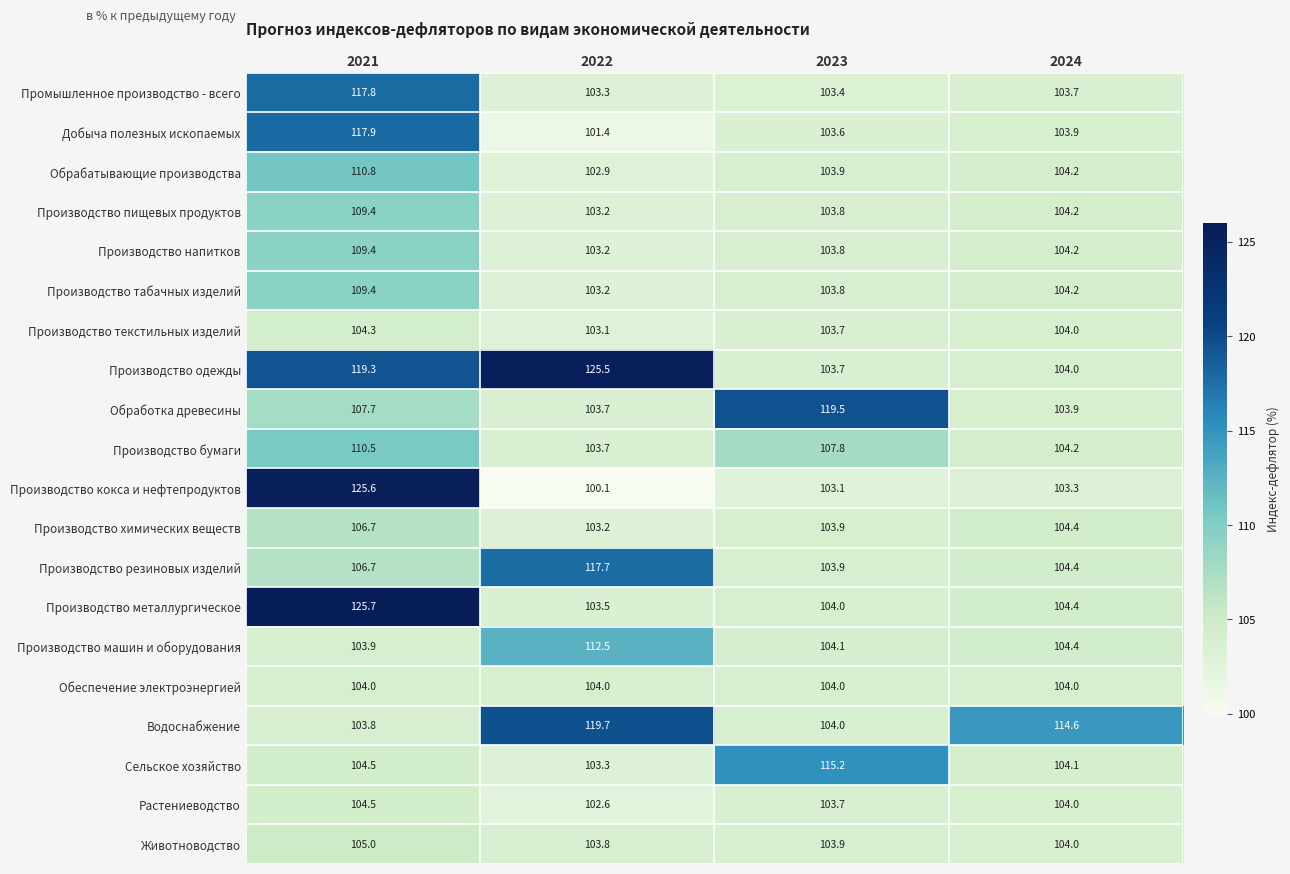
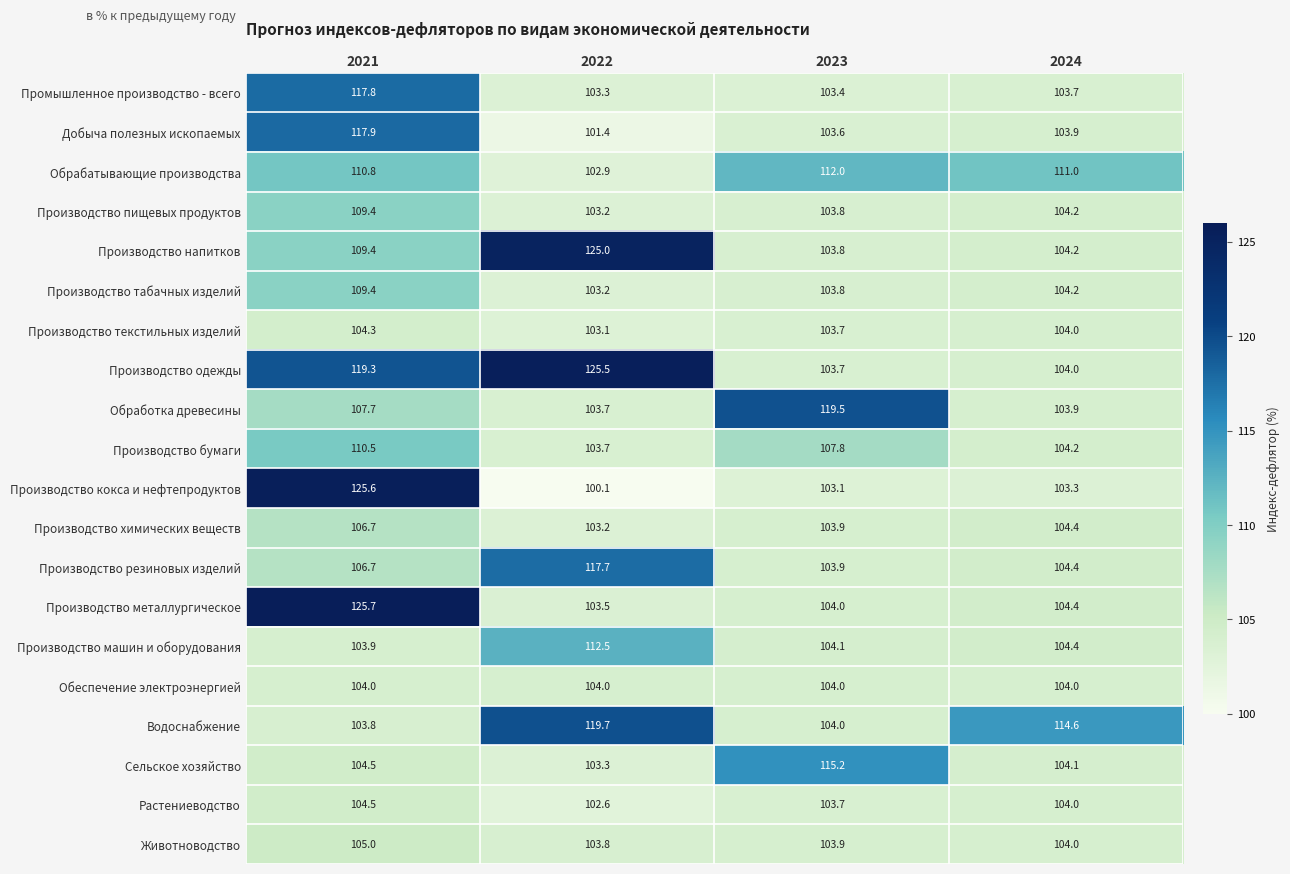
Обрабатывающие производства, 2023: 103.9 -> 112.0
Обрабатывающие производства, 2024: 104.2 -> 111.0
Производство напитков, 2022: 103.2 -> 125.0
